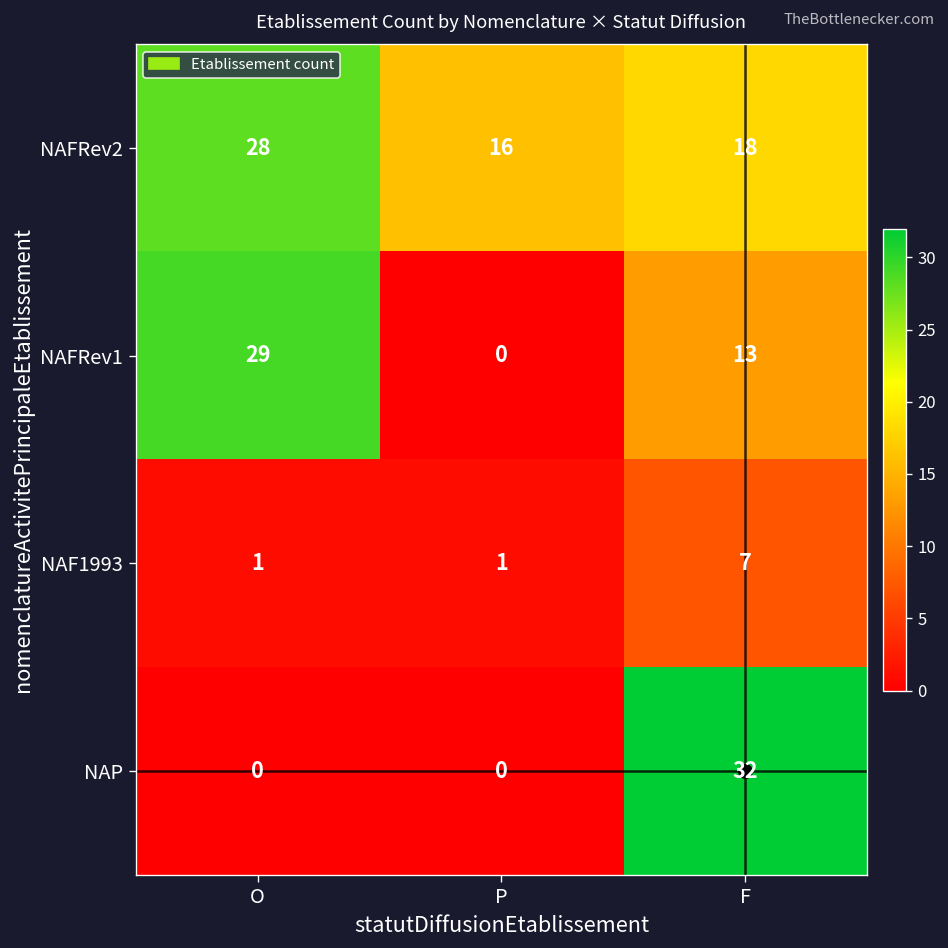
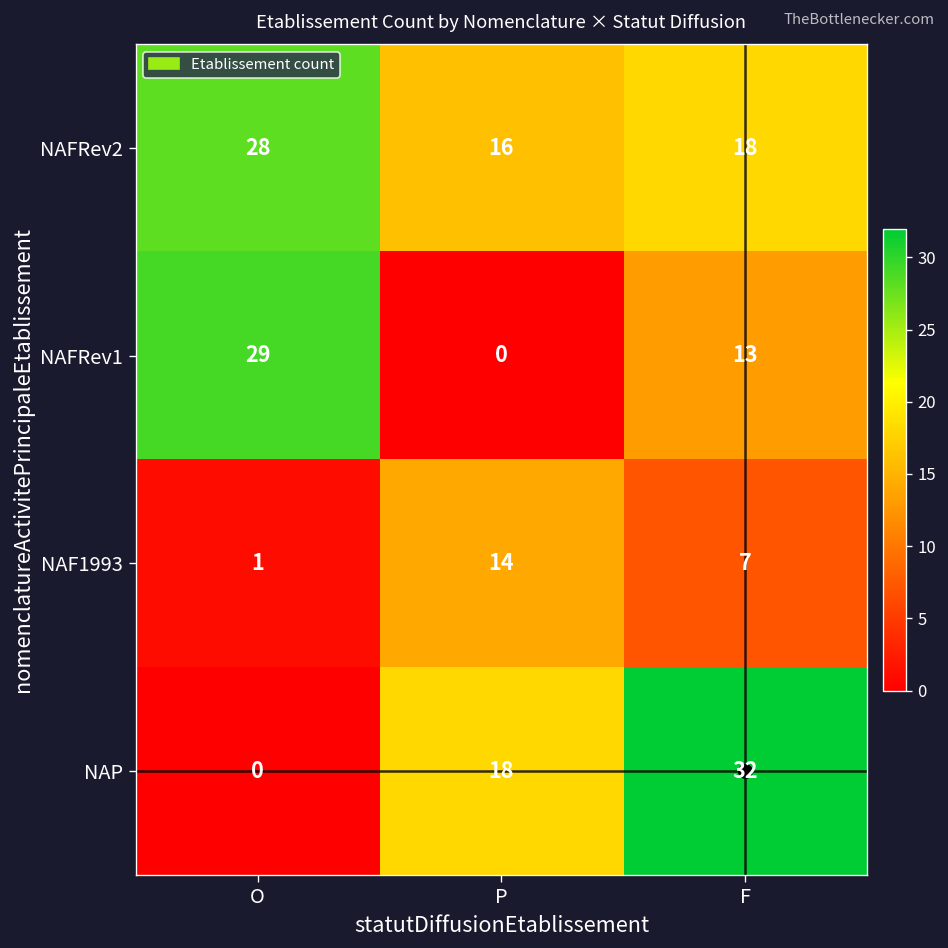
NAF1993, P: 1 -> 14
NAP, P: 0 -> 18
